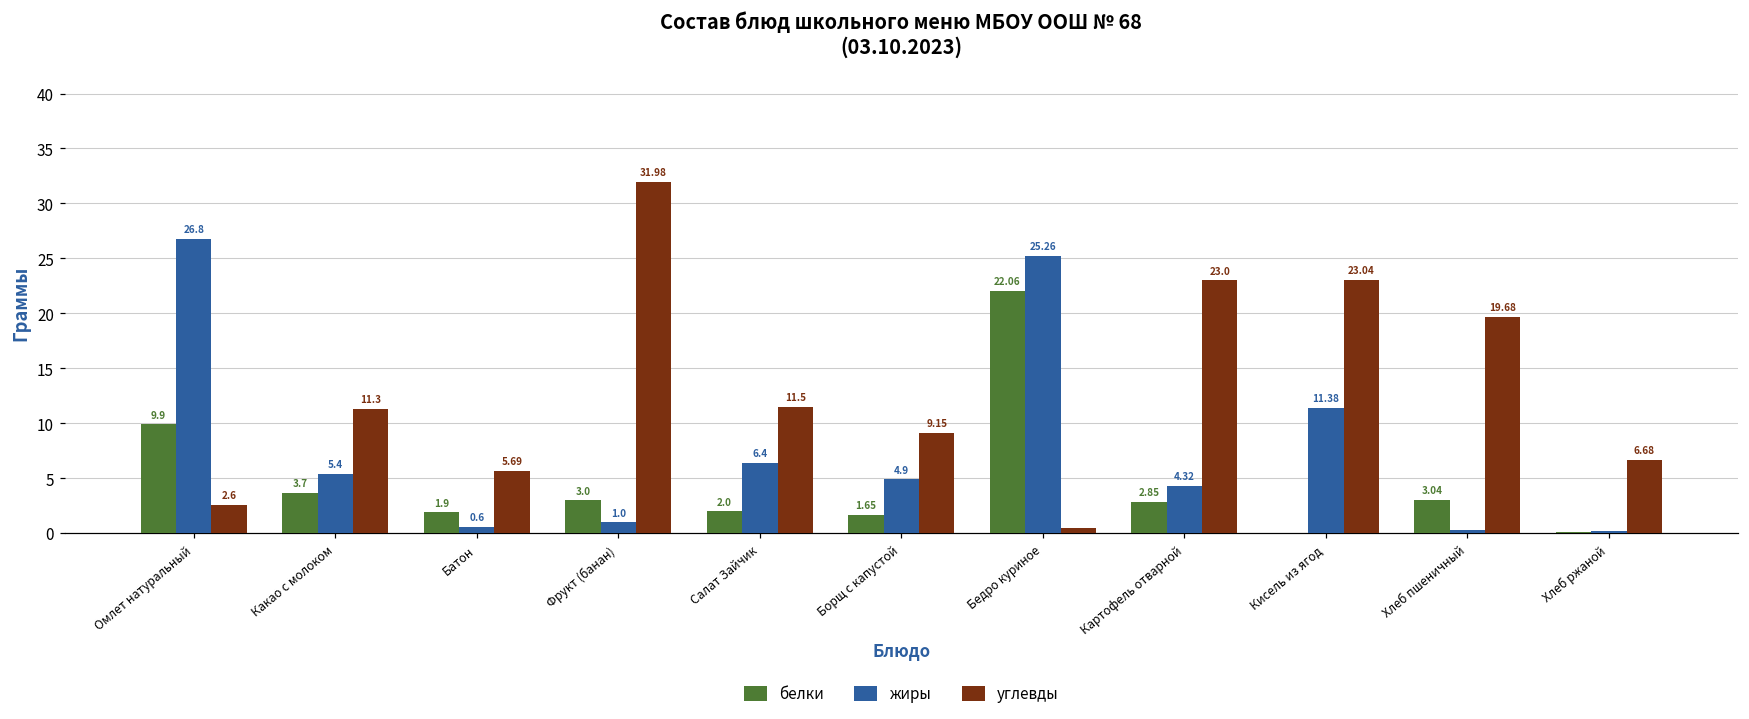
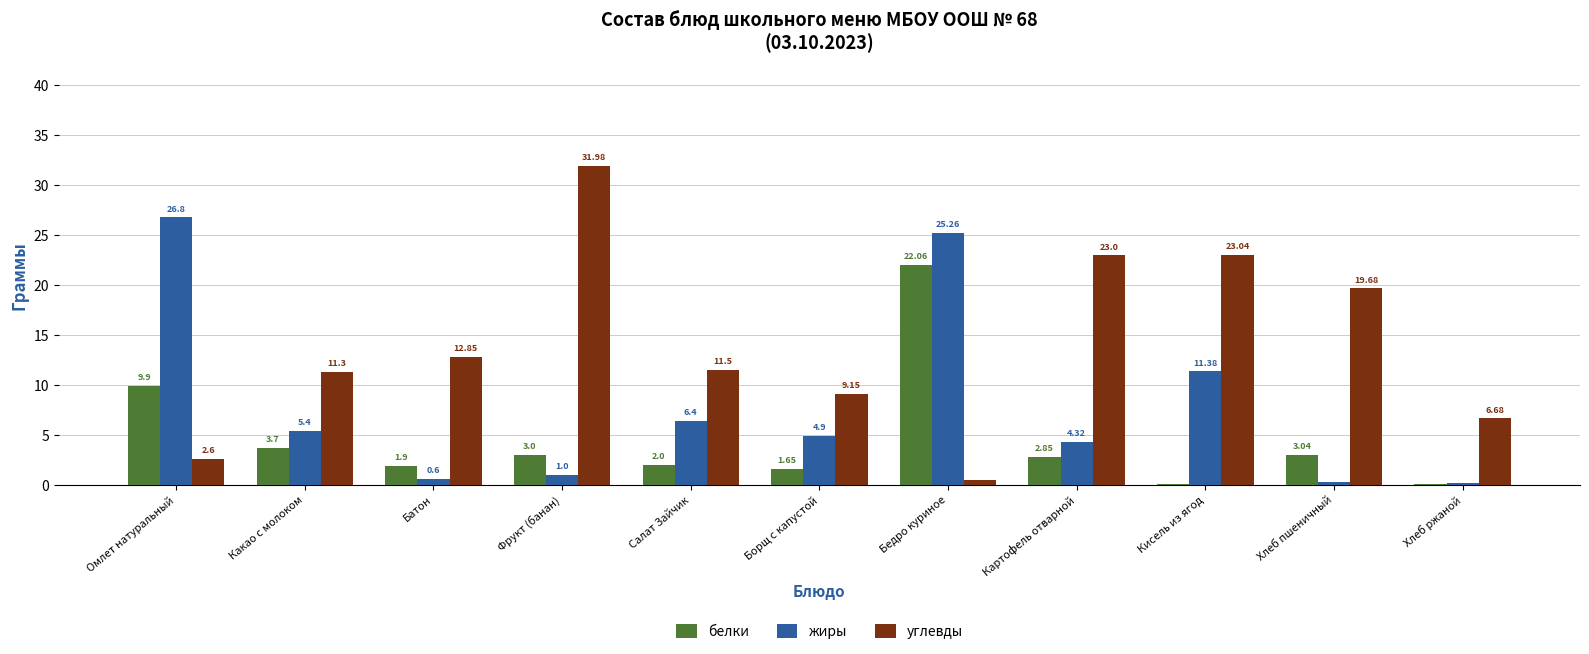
углевды, Батон: 5.69 -> 12.85
